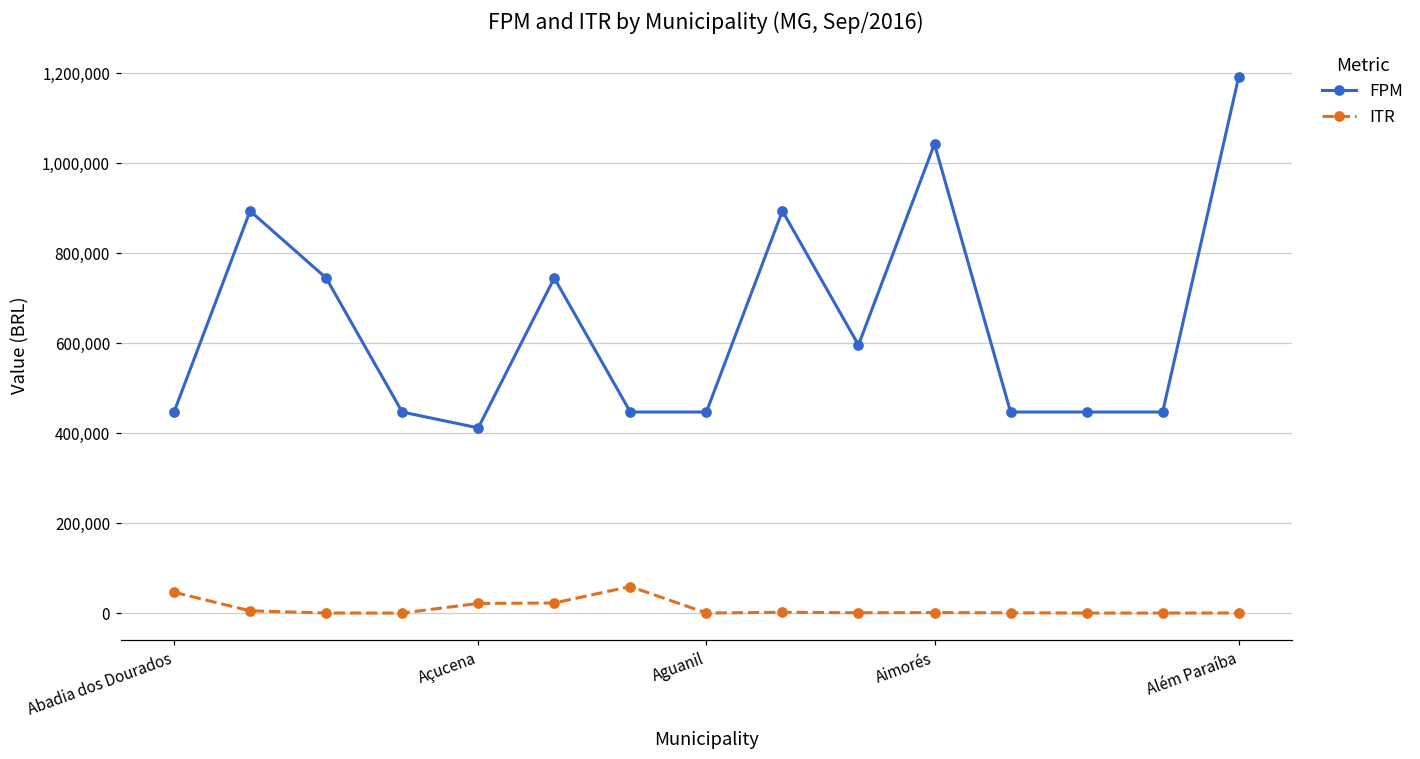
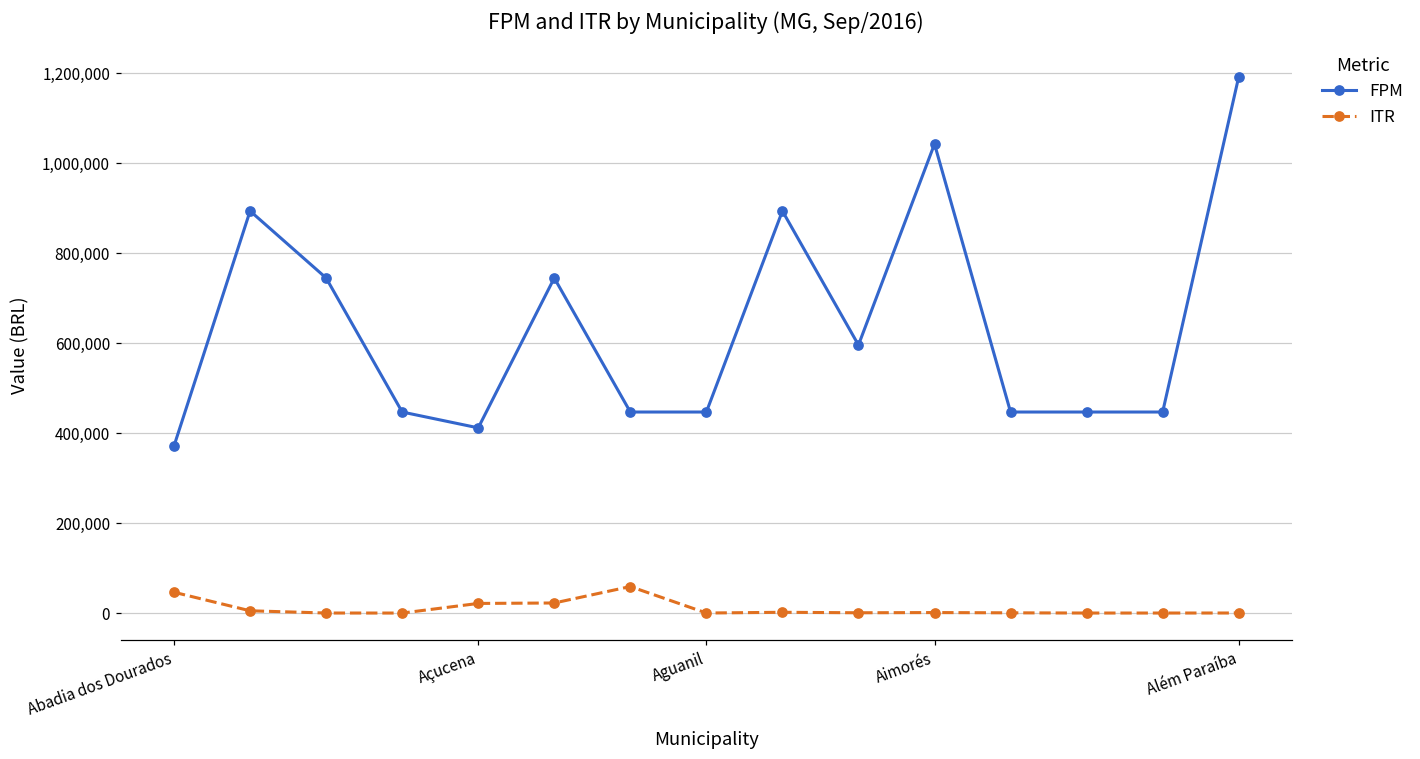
FPM, Abadia dos Dourados: 450,000 -> 370,000
